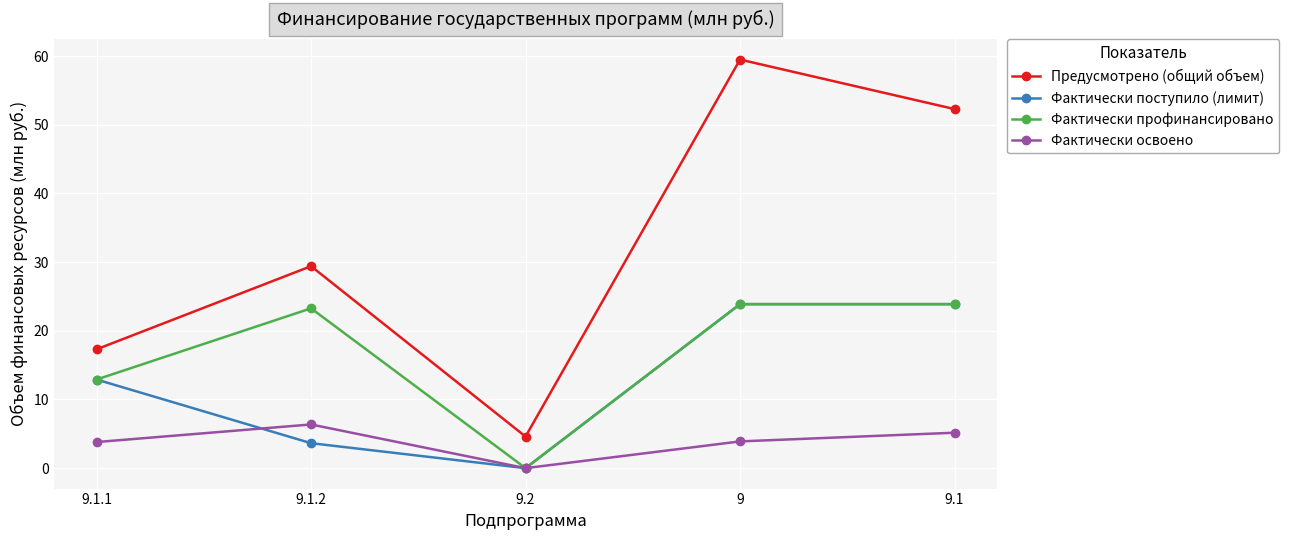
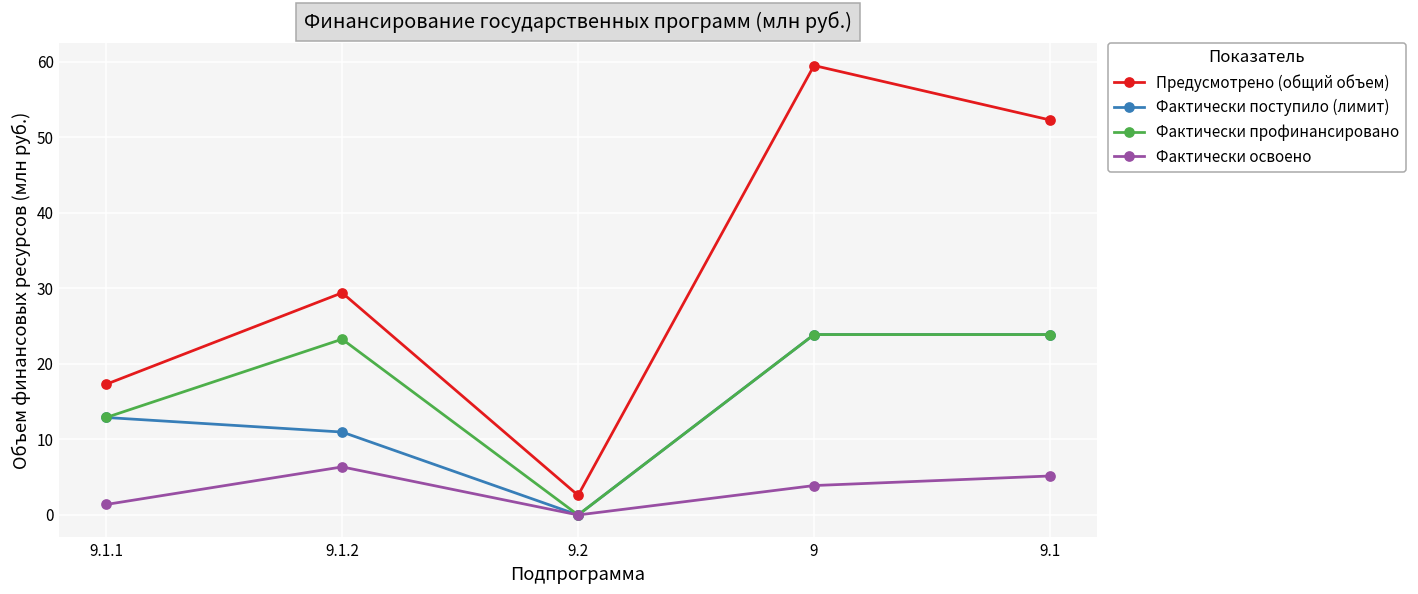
Фактически освоено, 9.1.1: 4 -> 1
Фактически поступило (лимит), 9.1.2: 4 -> 11
Предусмотрено (общий объем), 9.2: 5 -> 3
